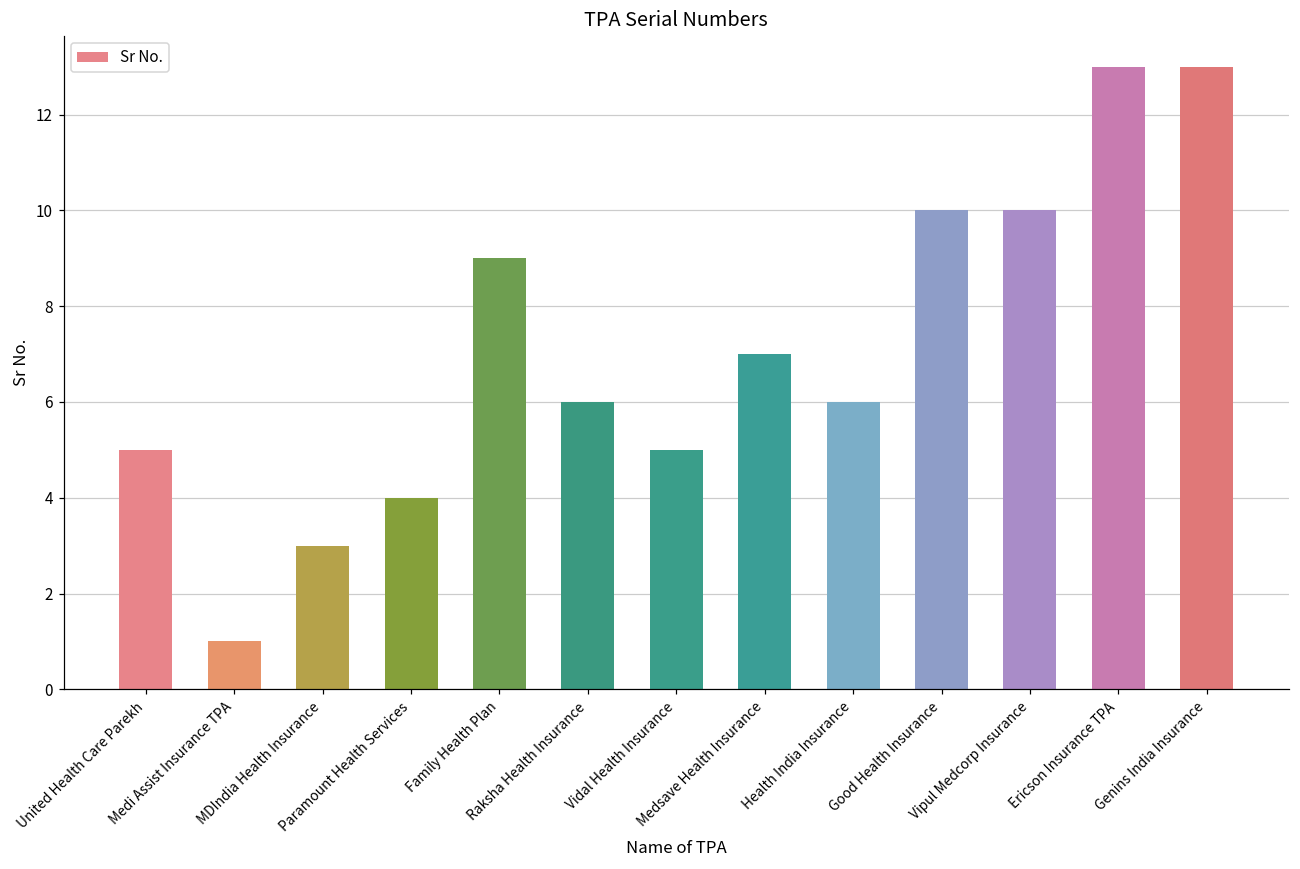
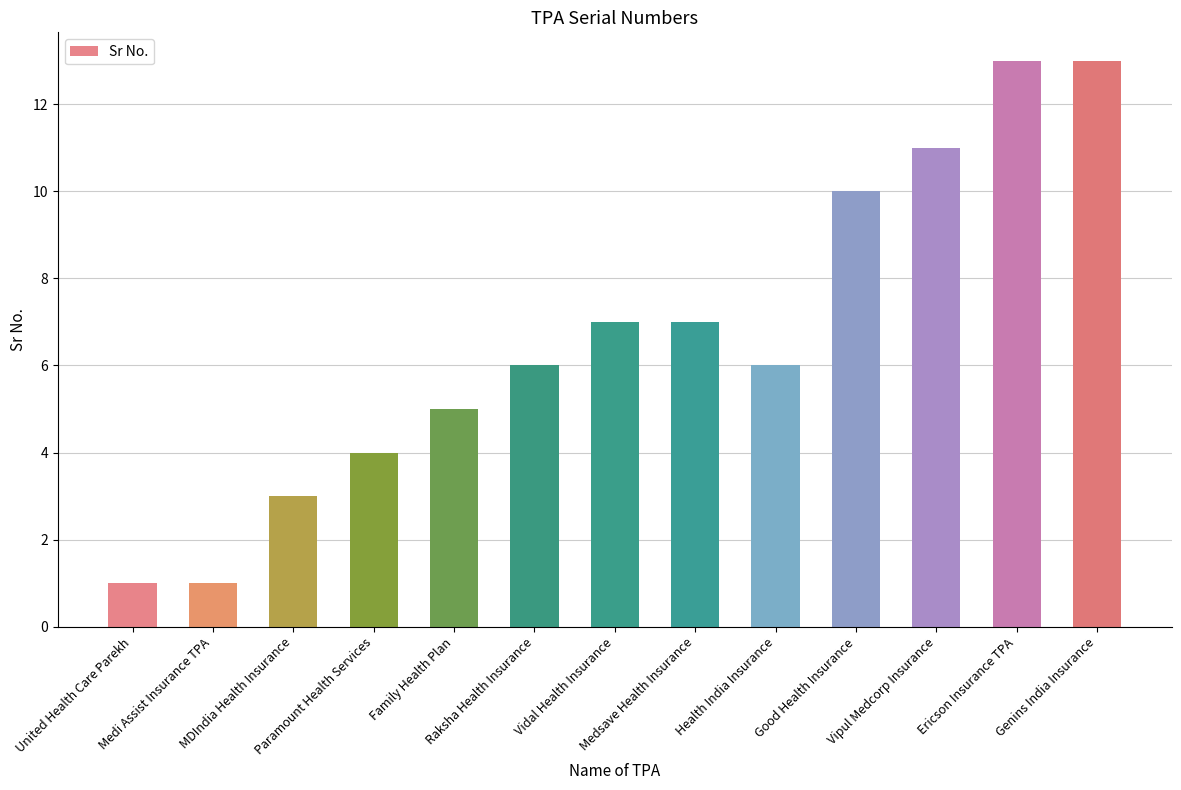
United Health Care Parekh: 5 -> 1
Family Health Plan: 9 -> 5
Vidal Health Insurance: 5 -> 7
Vipul Medcorp Insurance: 10 -> 11
